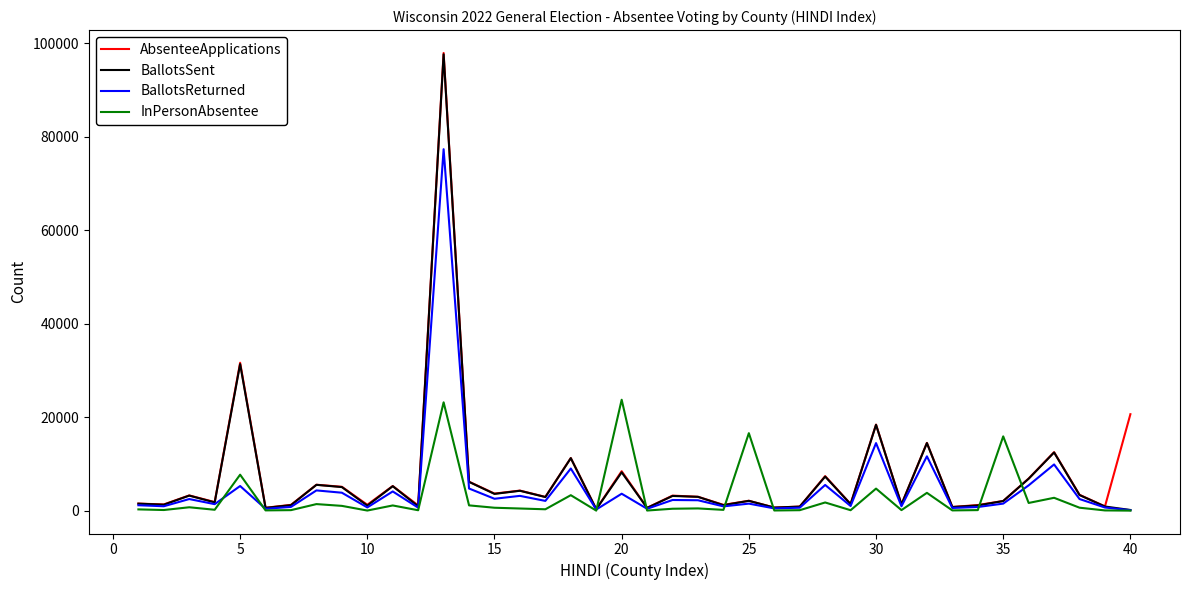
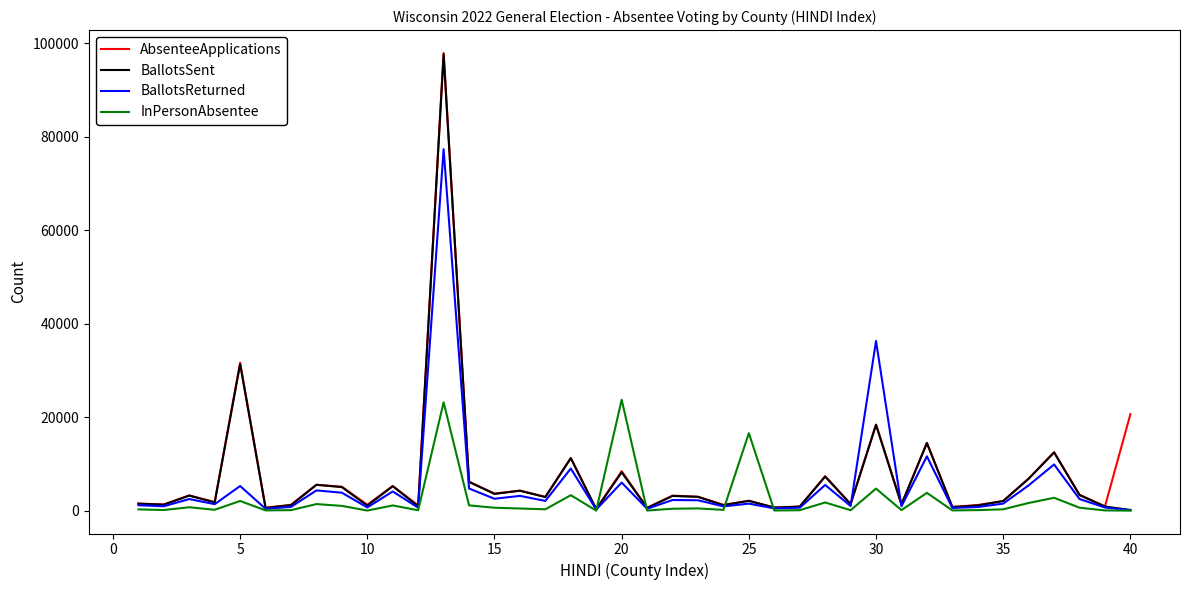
InPersonAbsentee, 5: 8000 -> 2000
BallotsReturned, 20: 4000 -> 6000
BallotsReturned, 30: 14000 -> 36000
InPersonAbsentee, 35: 16000 -> 0
